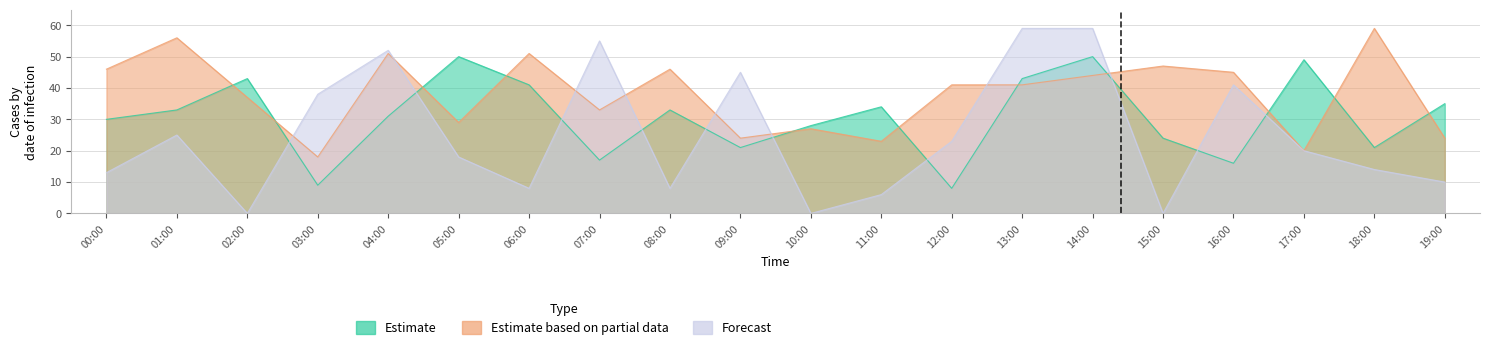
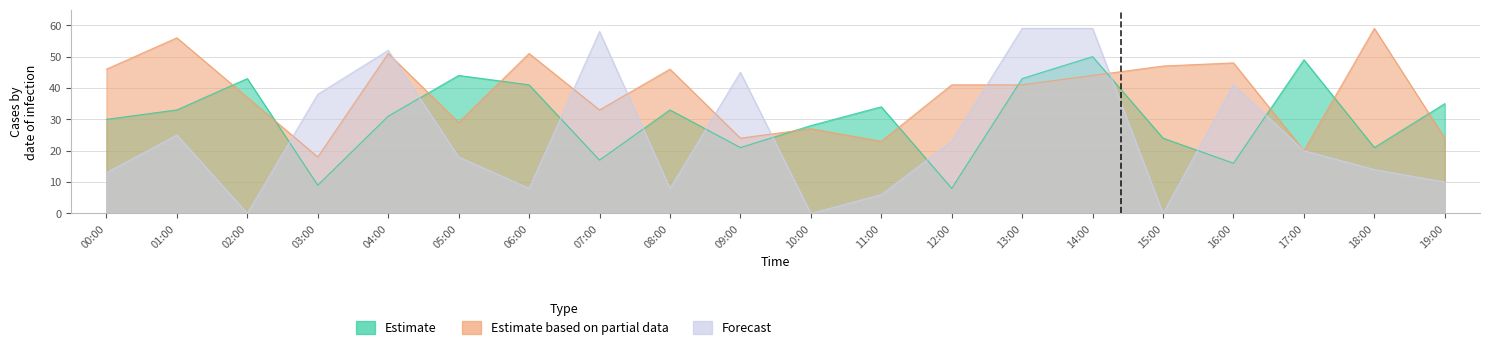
Estimate, 05:00: 50 -> 44
Forecast, 07:00: 55 -> 58
Estimate based on partial data, 16:00: 45 -> 48
